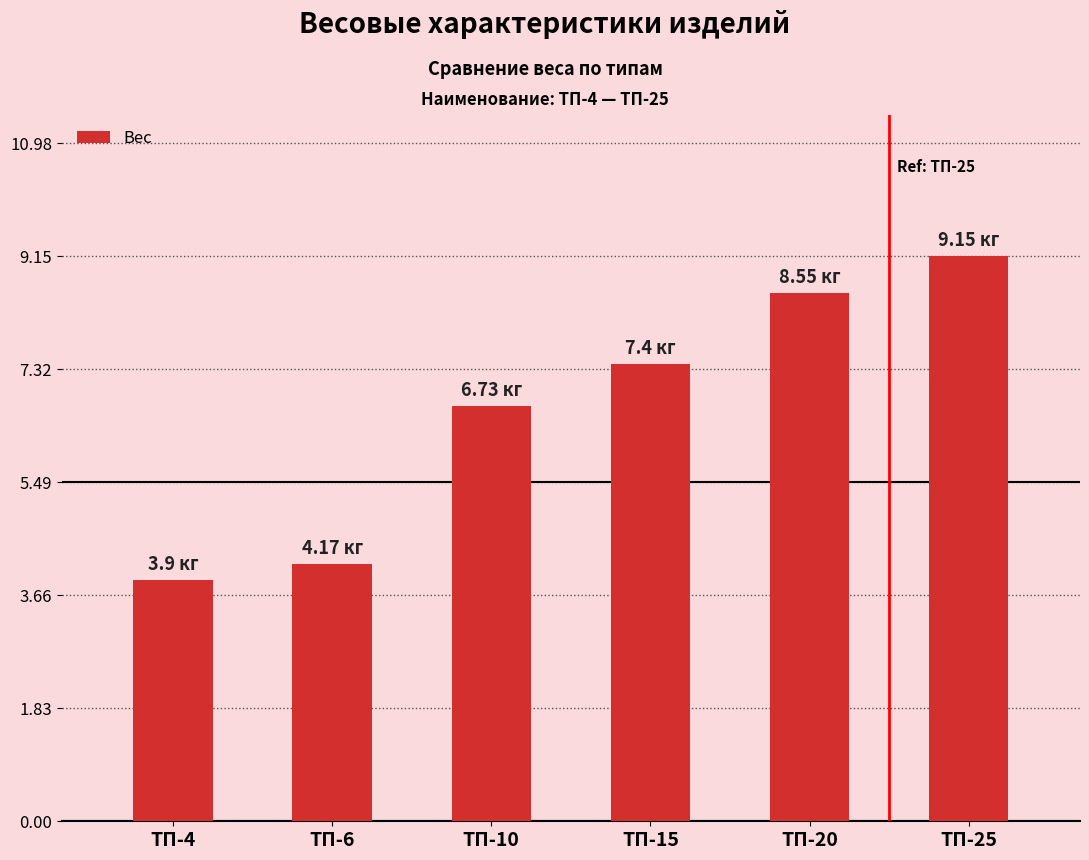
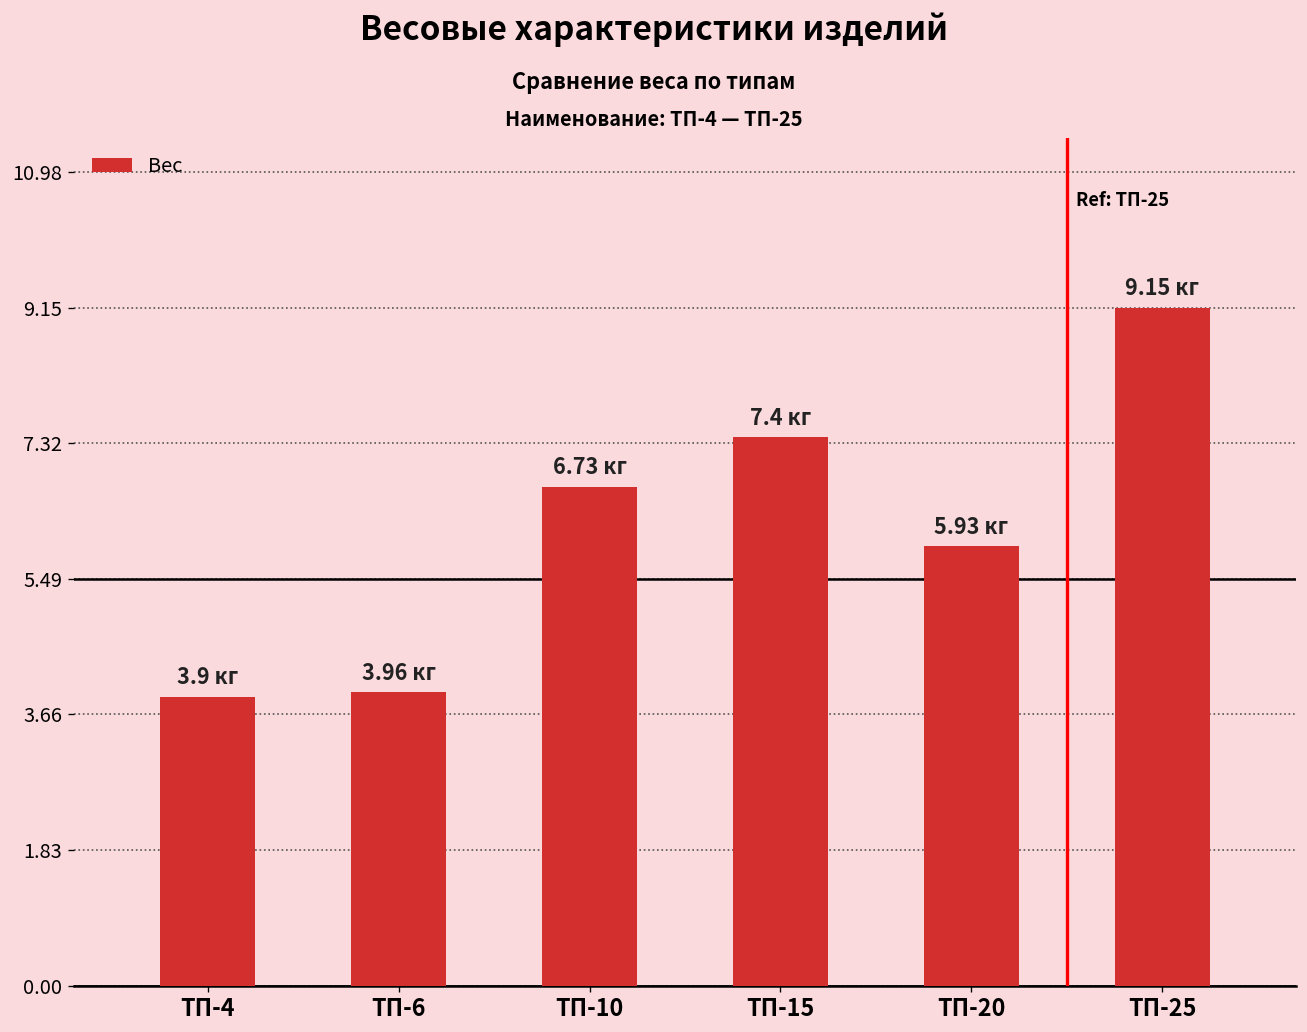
ТП-6: 4.17 -> 3.96
ТП-20: 8.55 -> 5.93
